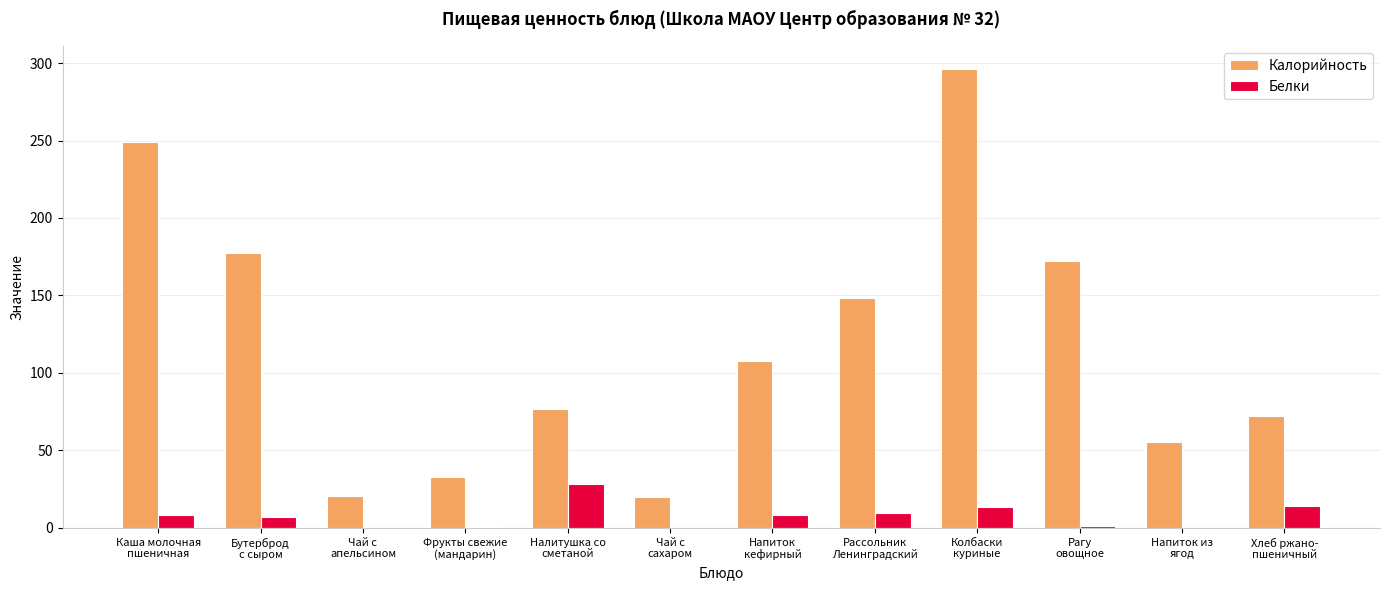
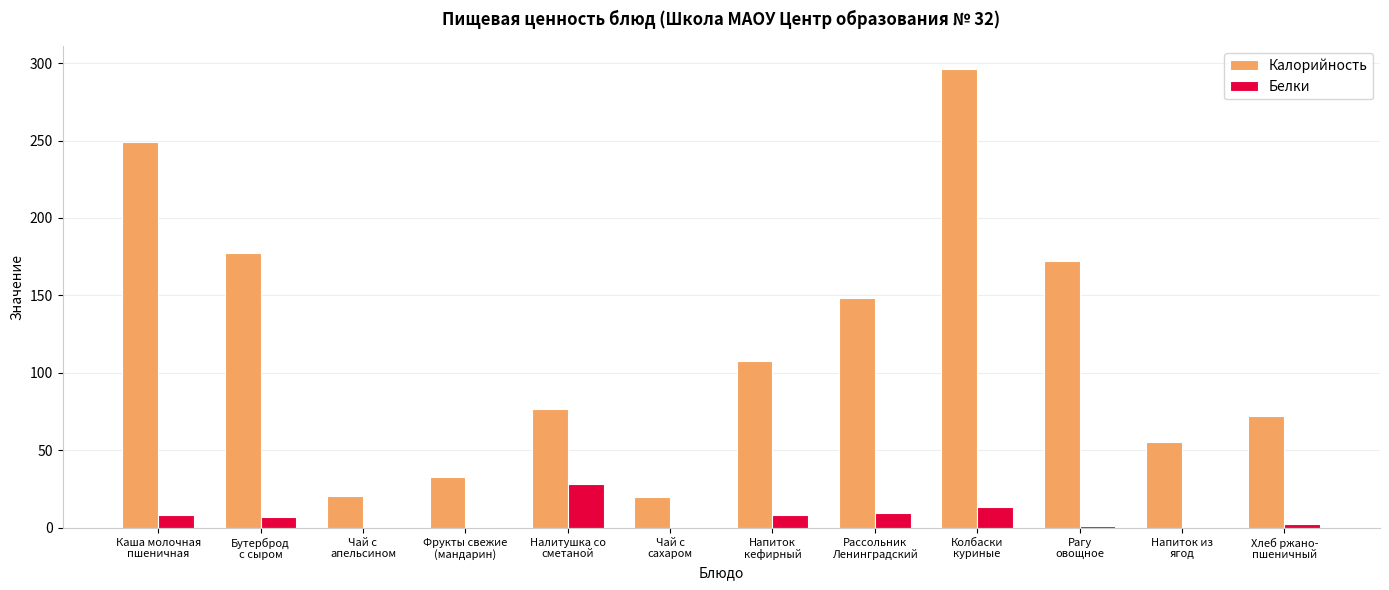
Белки, Хлеб ржано- пшеничный: 14 -> 2
